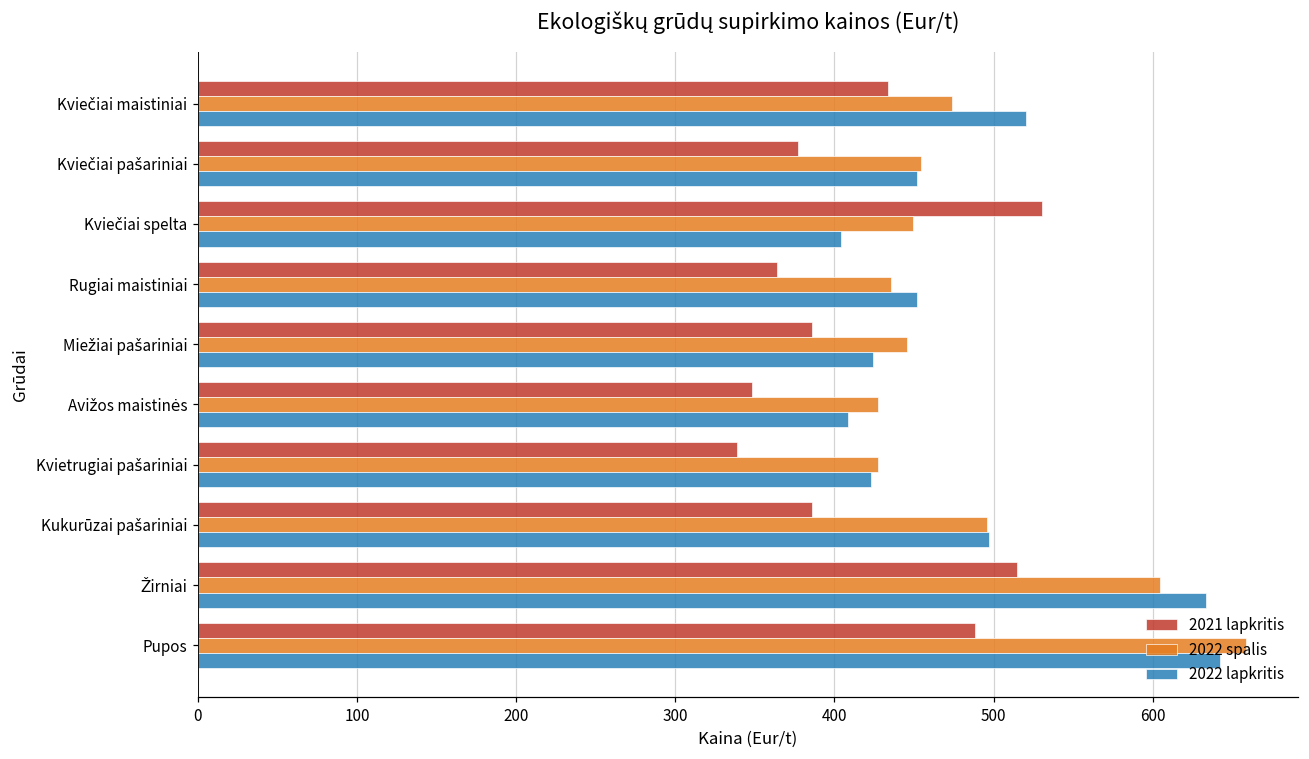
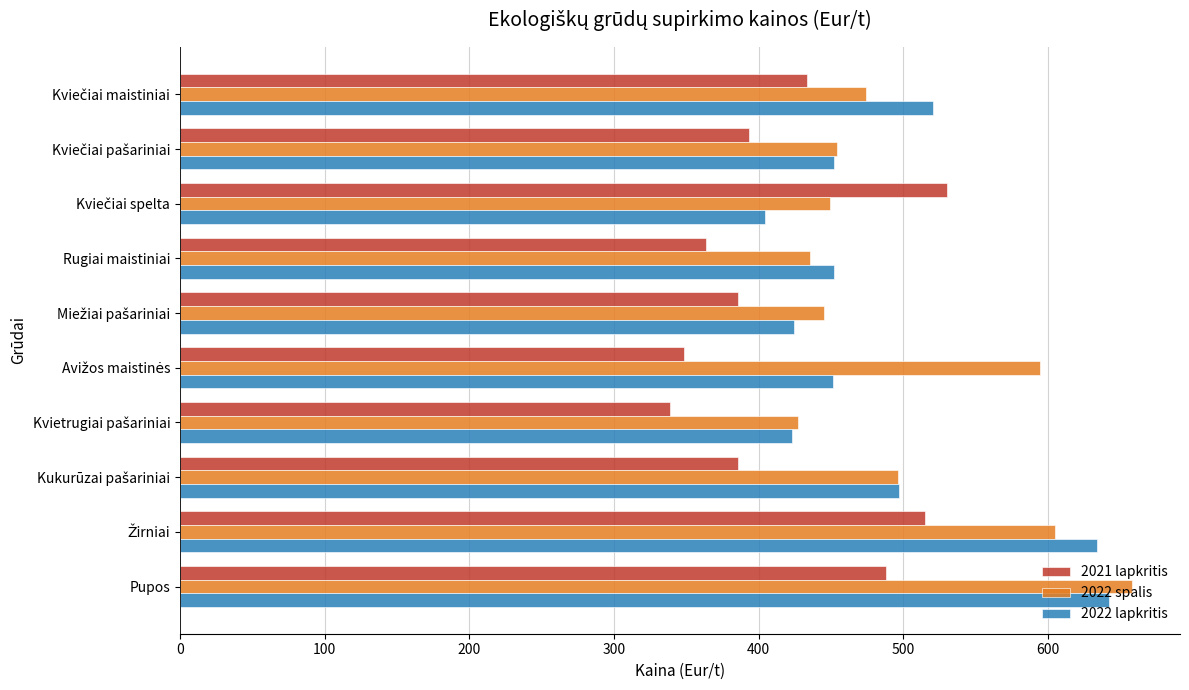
2021 lapkritis, Kviečiai pašariniai: 377 -> 394
2022 spalis, Avižos maistinės: 427 -> 595
2022 lapkritis, Avižos maistinės: 409 -> 452
